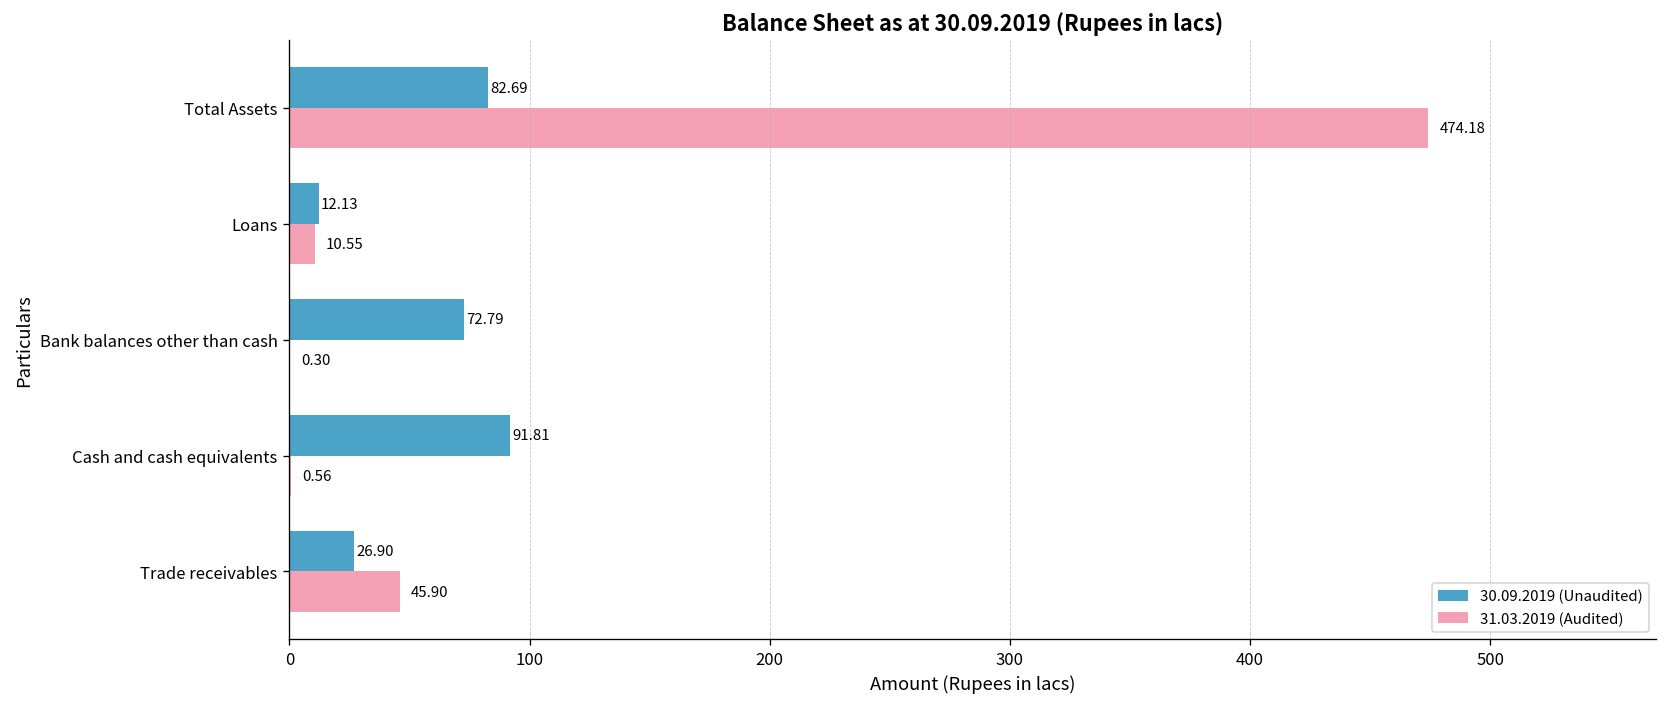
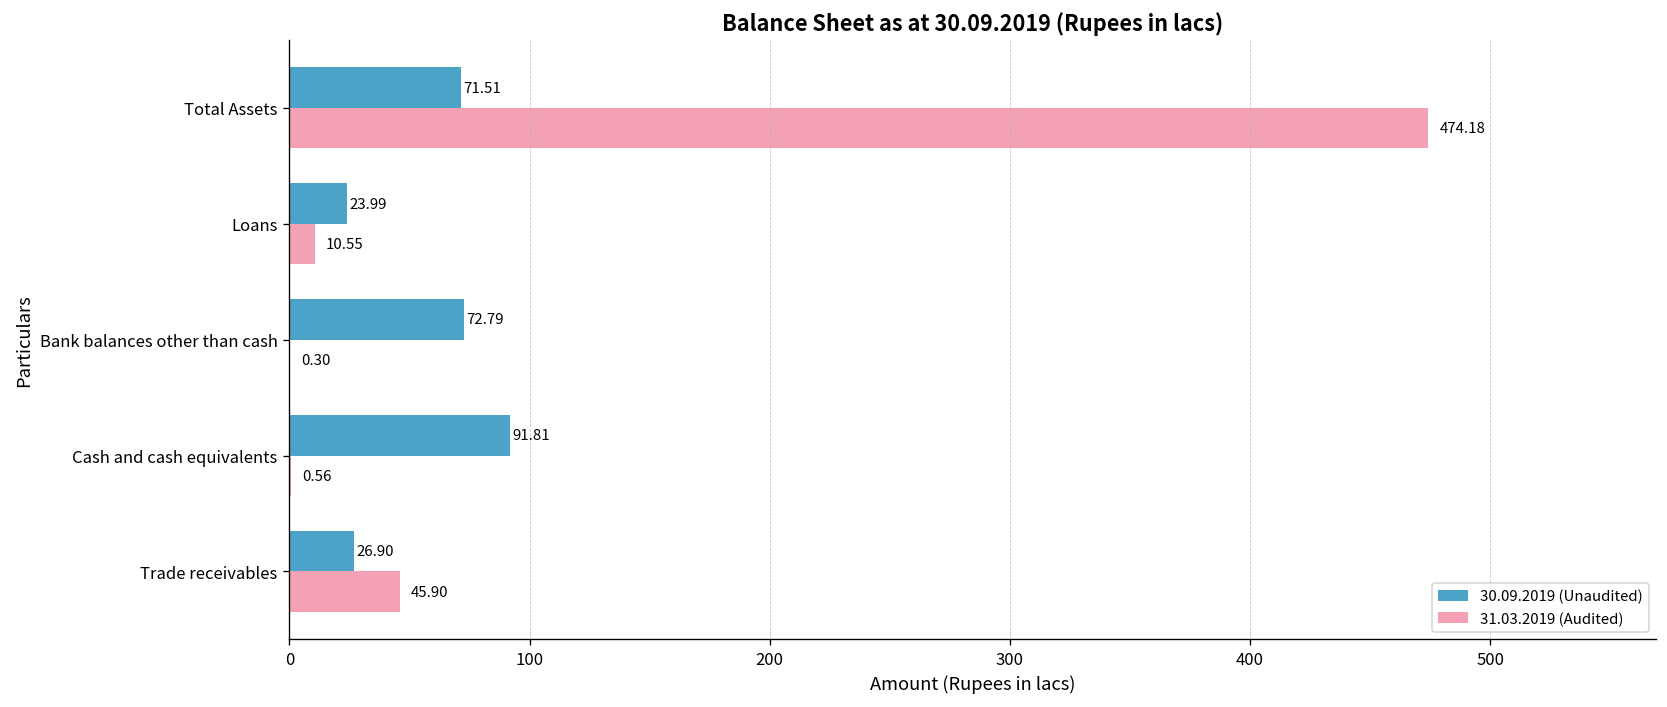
30.09.2019 (Unaudited), Total Assets: 82.69 -> 71.51
30.09.2019 (Unaudited), Loans: 12.13 -> 23.99
